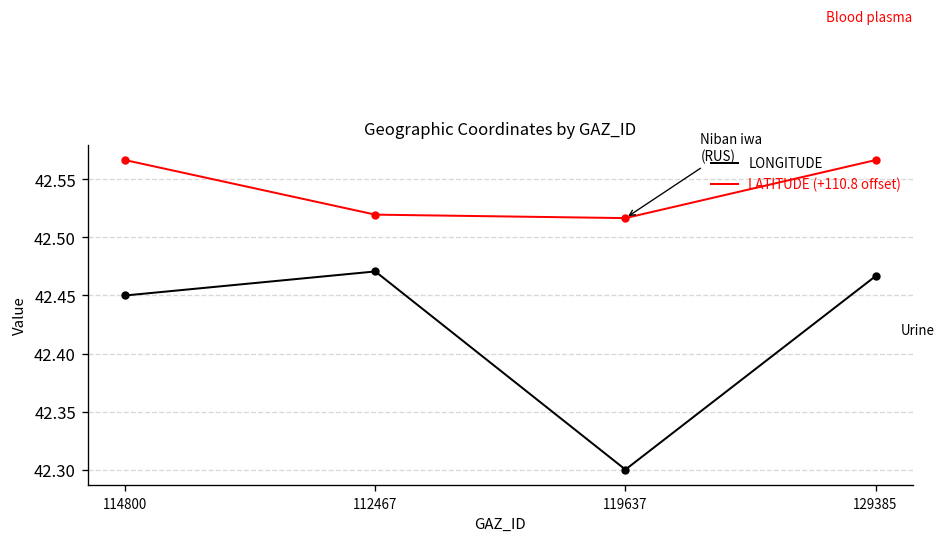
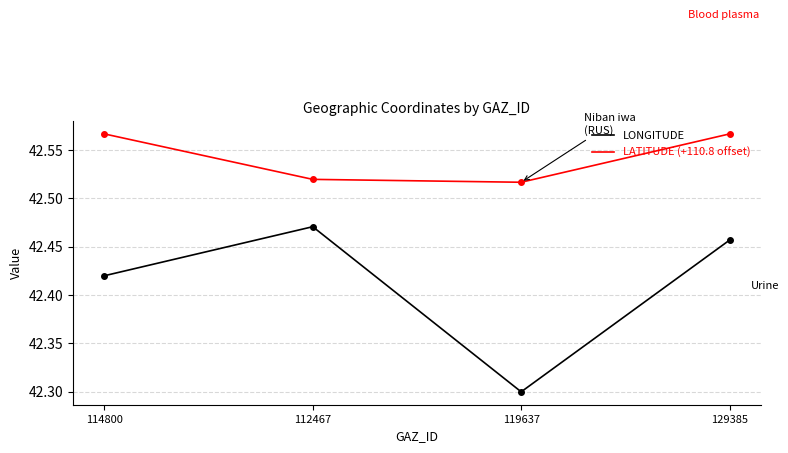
LONGITUDE, 114800: 42.45 -> 42.42
LONGITUDE, 129385: 42.47 -> 42.46
